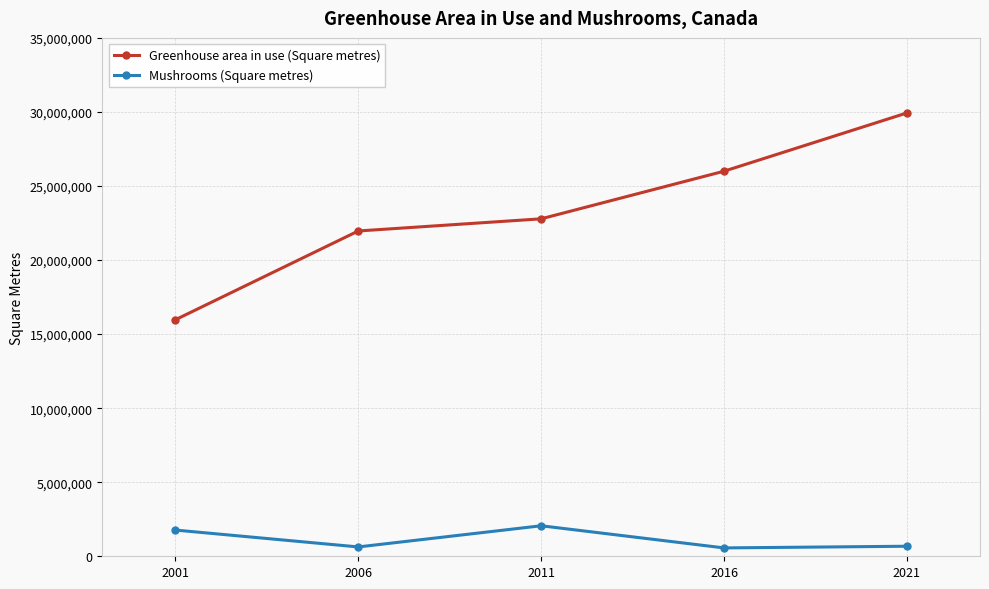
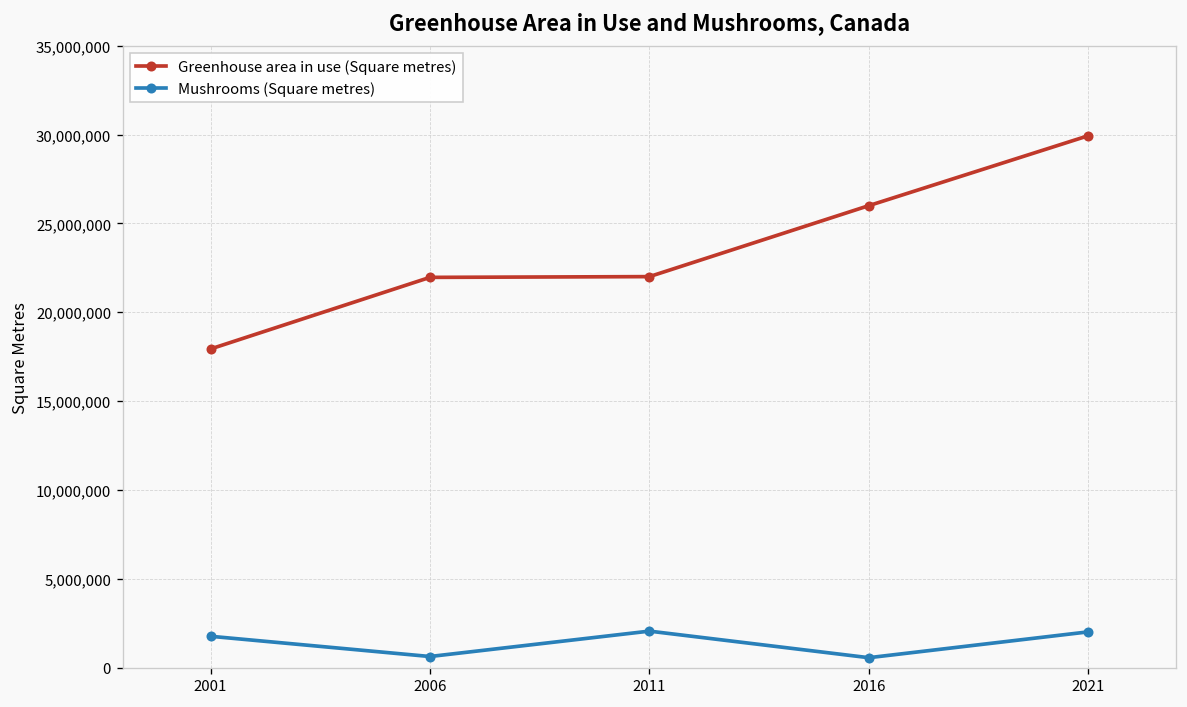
Greenhouse area in use (Square metres), 2001: 16,000,000 -> 17,900,000
Greenhouse area in use (Square metres), 2011: 22,800,000 -> 22,000,000
Mushrooms (Square metres), 2021: 700,000 -> 2,000,000
